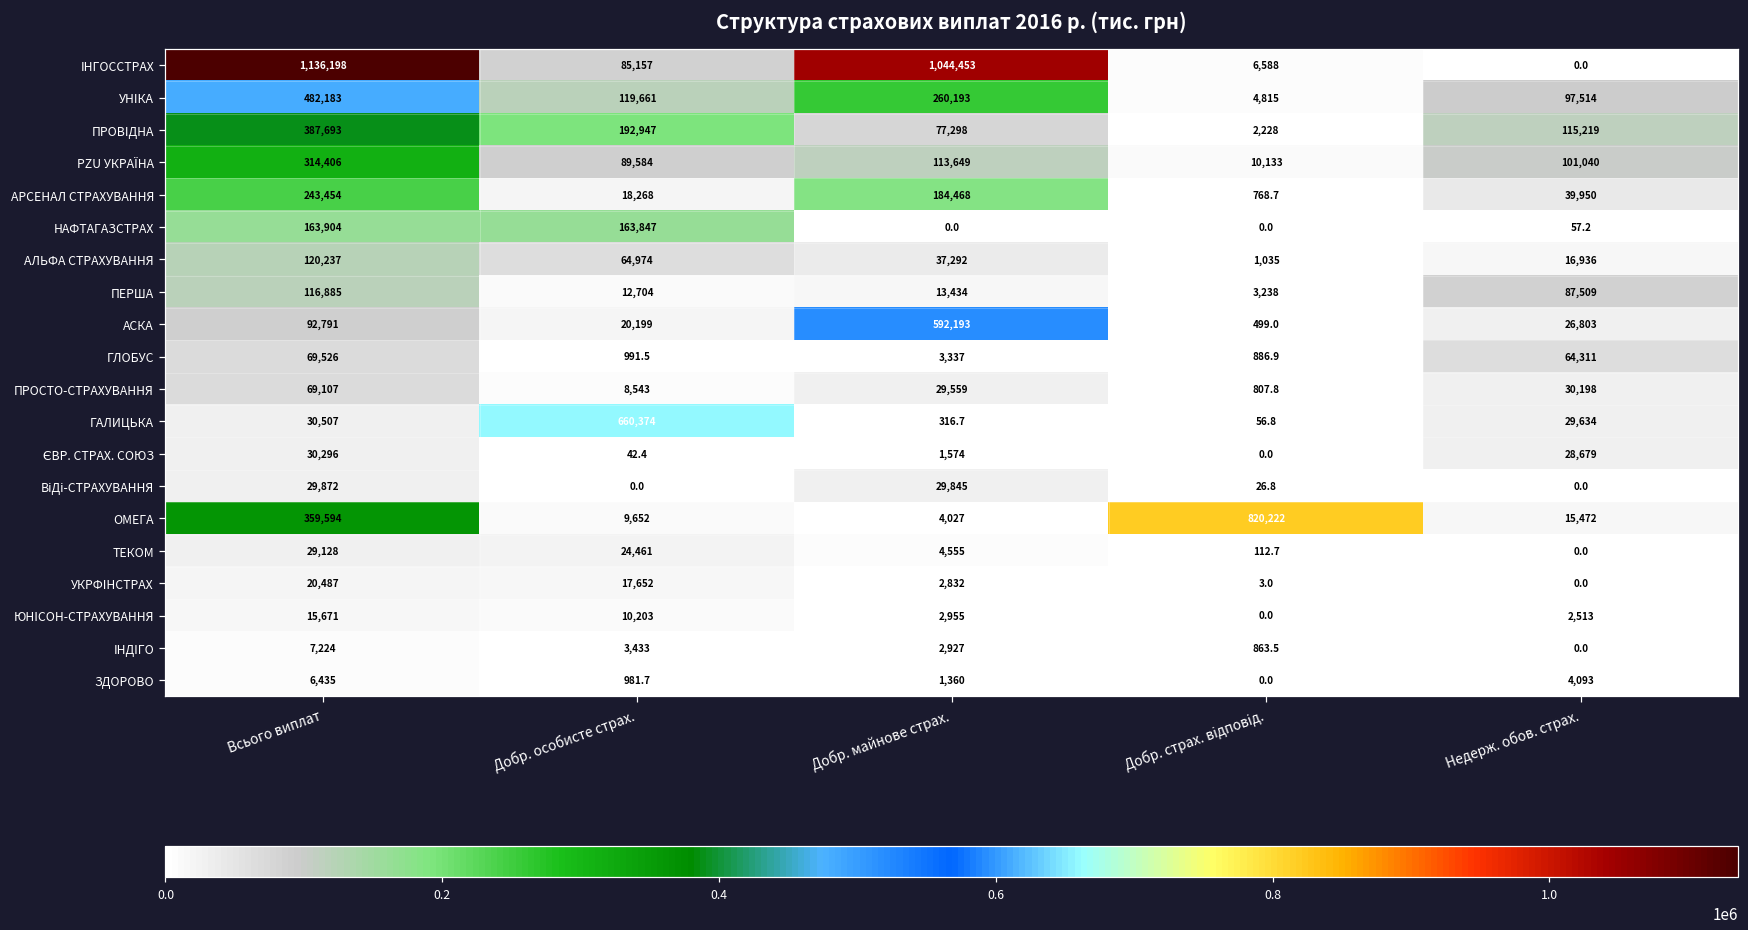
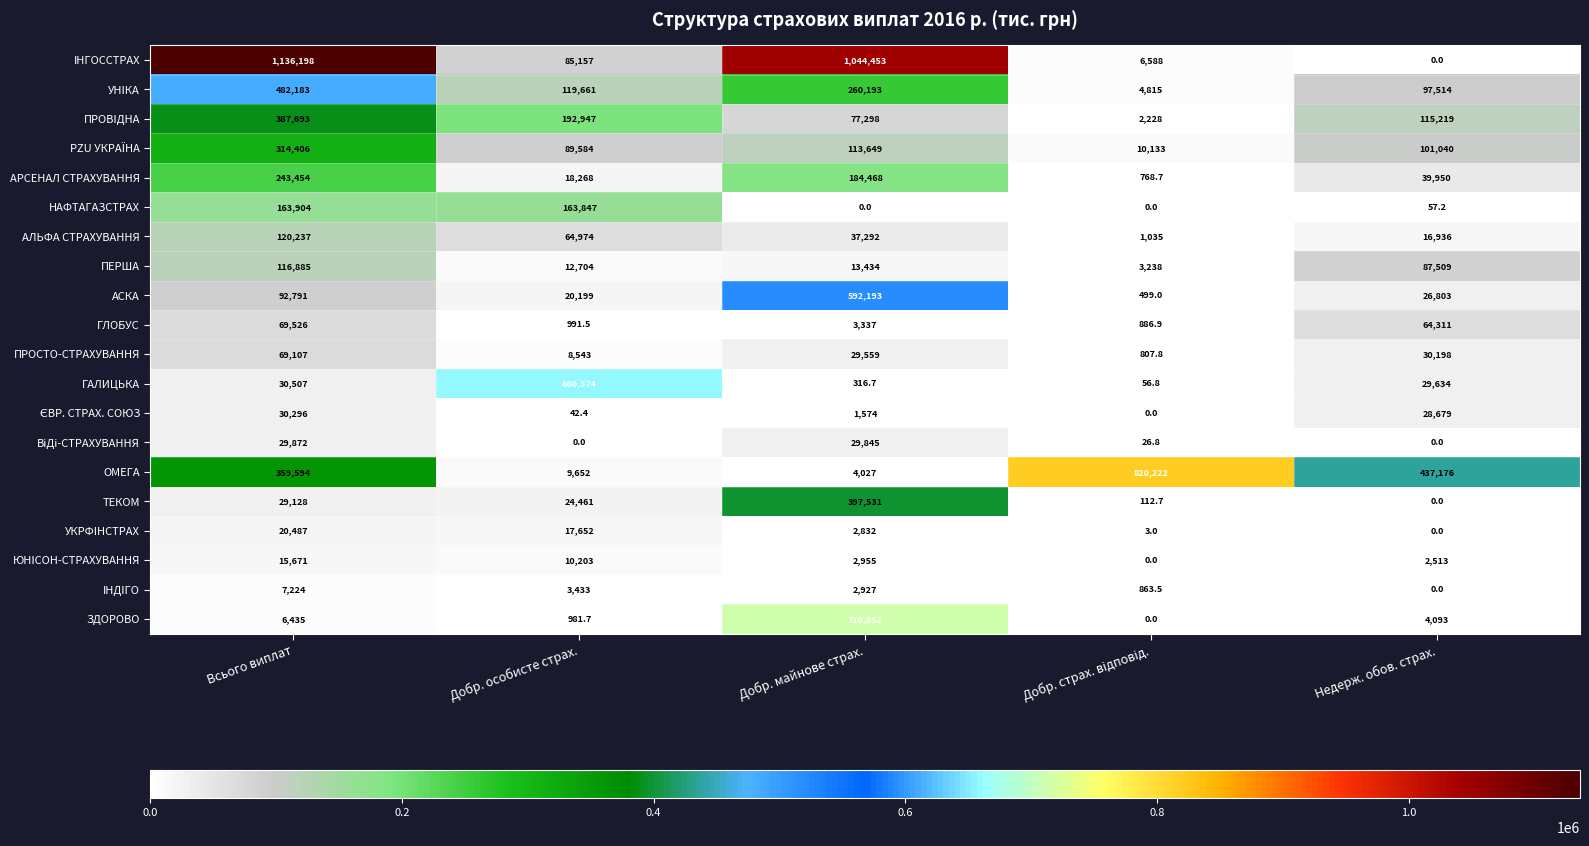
ОМЕГА, Недерж. обов. страх.: 15,472 -> 437,176
ТЕКОМ, Добр. майнове страх.: 4,555 -> 397,531
ЗДОРОВО, Добр. майнове страх.: 1,360 -> 710,852
